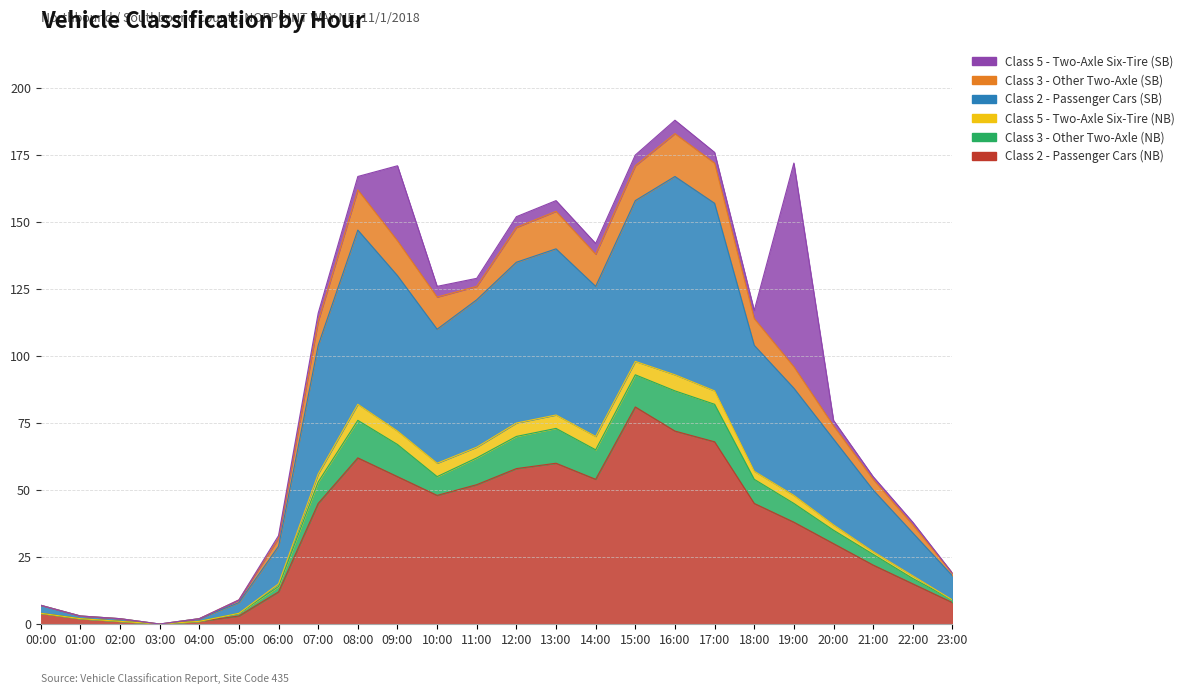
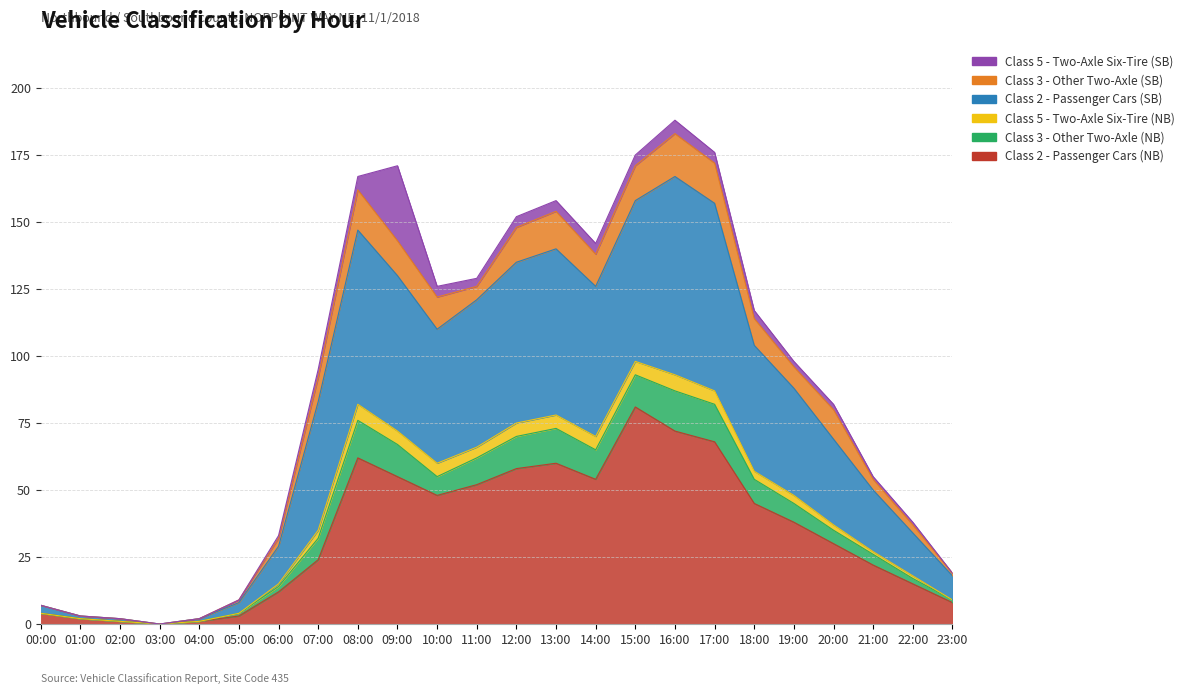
Class 2 - Passenger Cars (NB), 07:00: 45 -> 24
Class 5 - Two-Axle Six-Tire (SB), 19:00: 76 -> 2
Class 3 - Other Two-Axle (SB), 20:00: 5 -> 11
